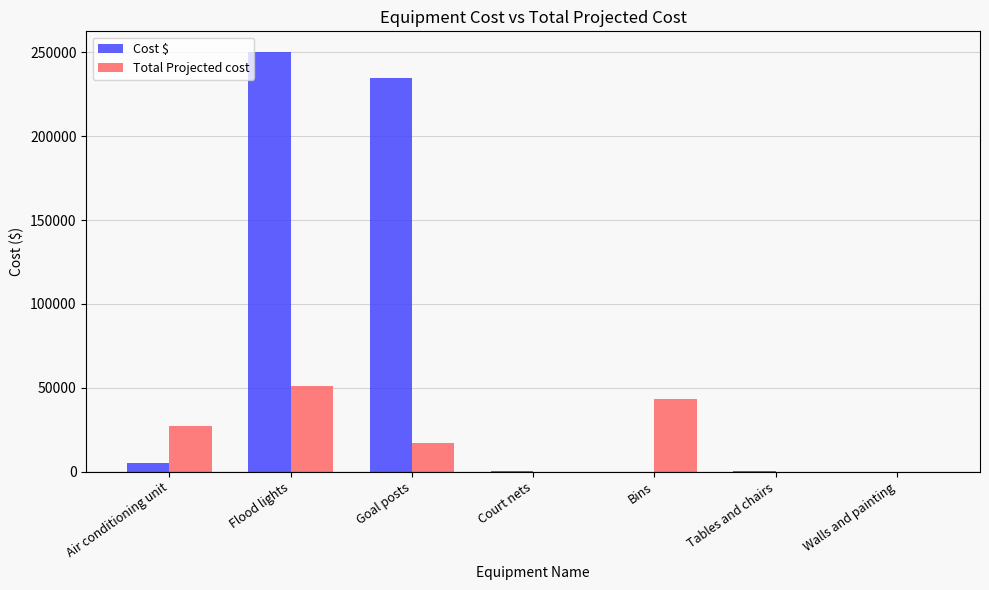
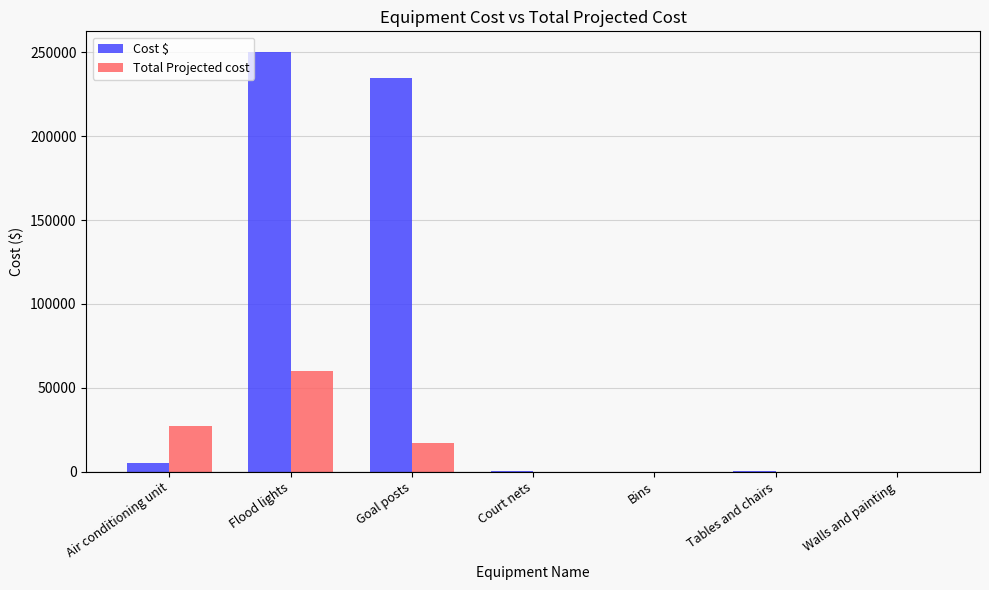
Total Projected cost, Flood lights: 51000 -> 60000
Total Projected cost, Bins: 43000 -> 0
